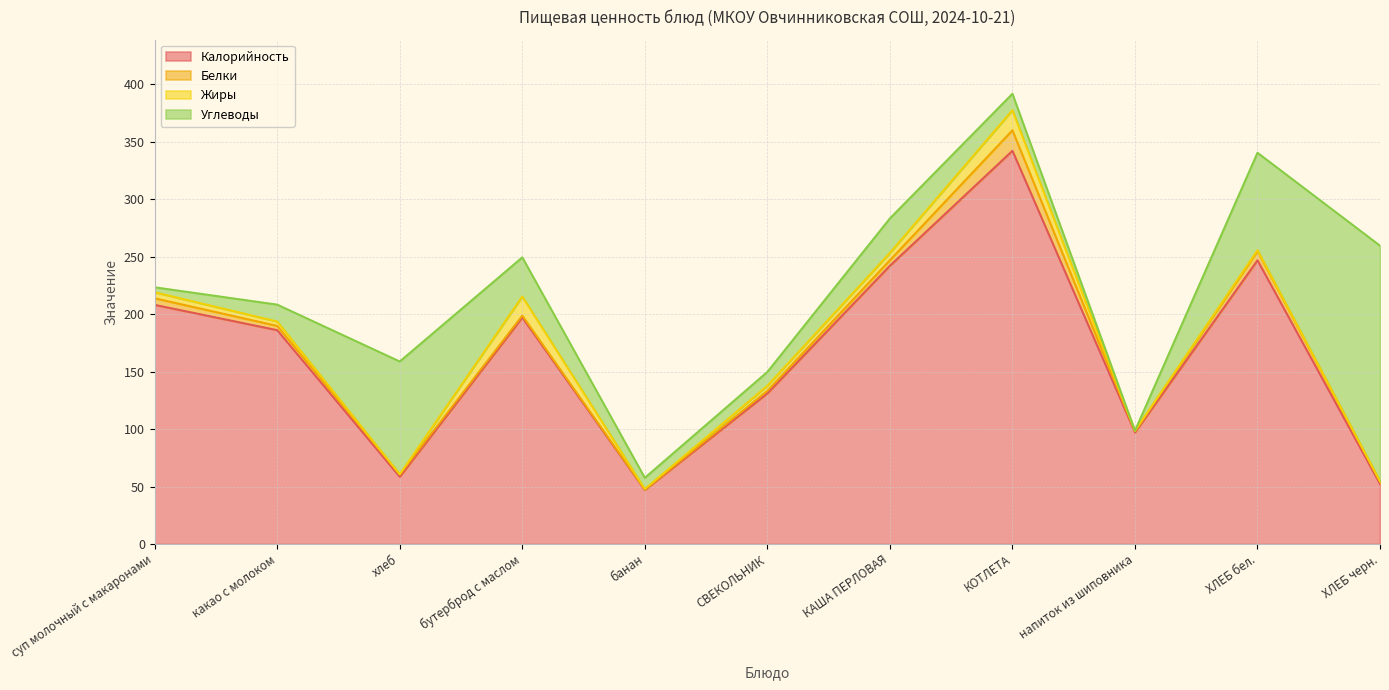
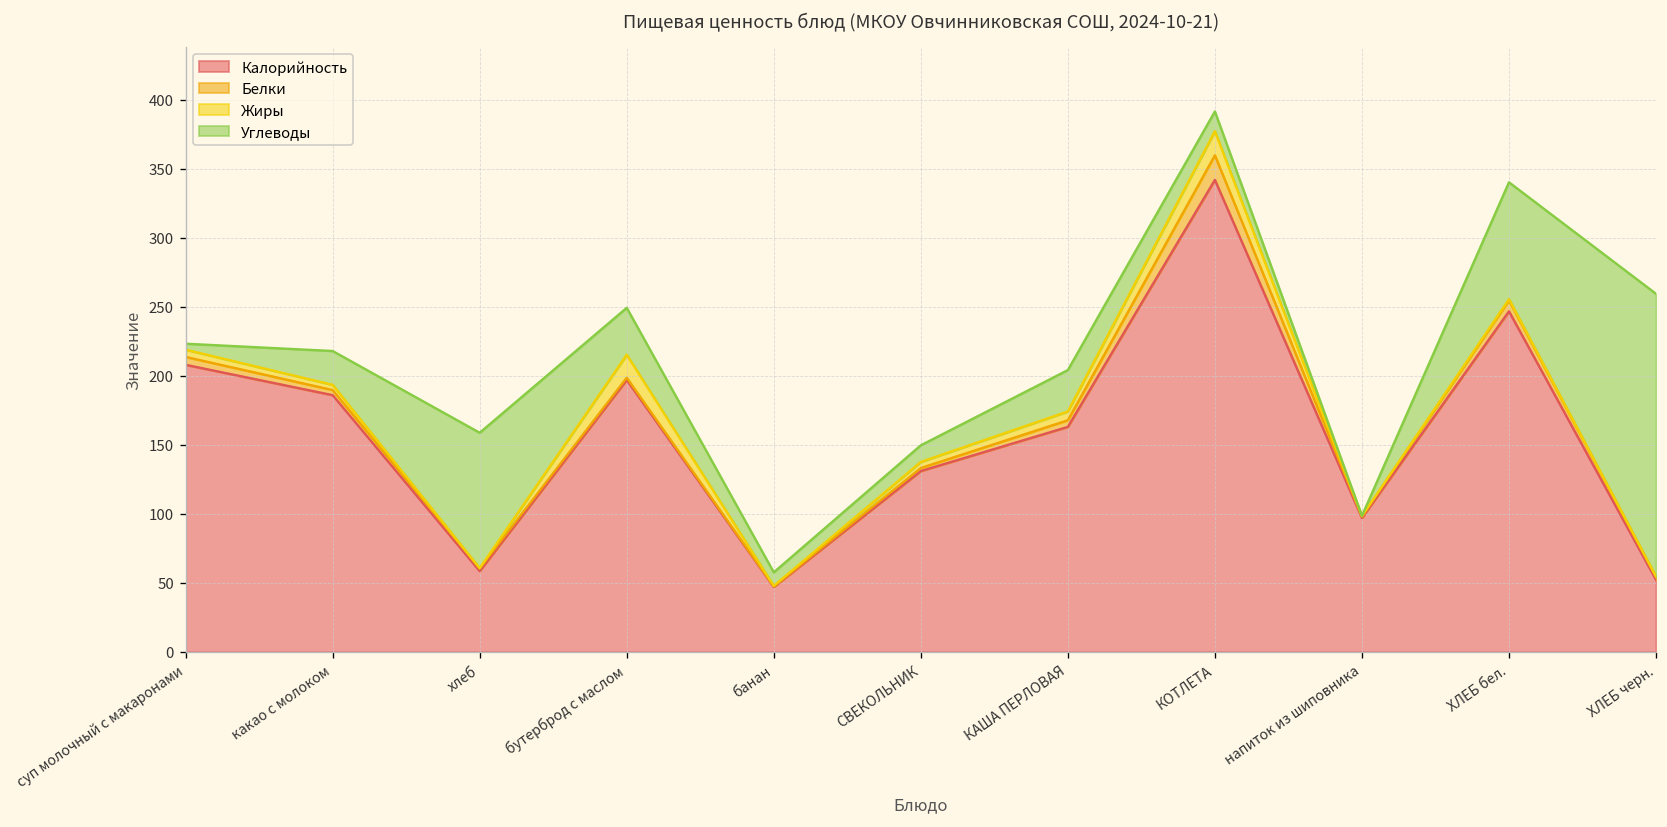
Углеводы, какао с молоком: 15 -> 25
Калорийность, КАША ПЕРЛОВАЯ: 242 -> 163
